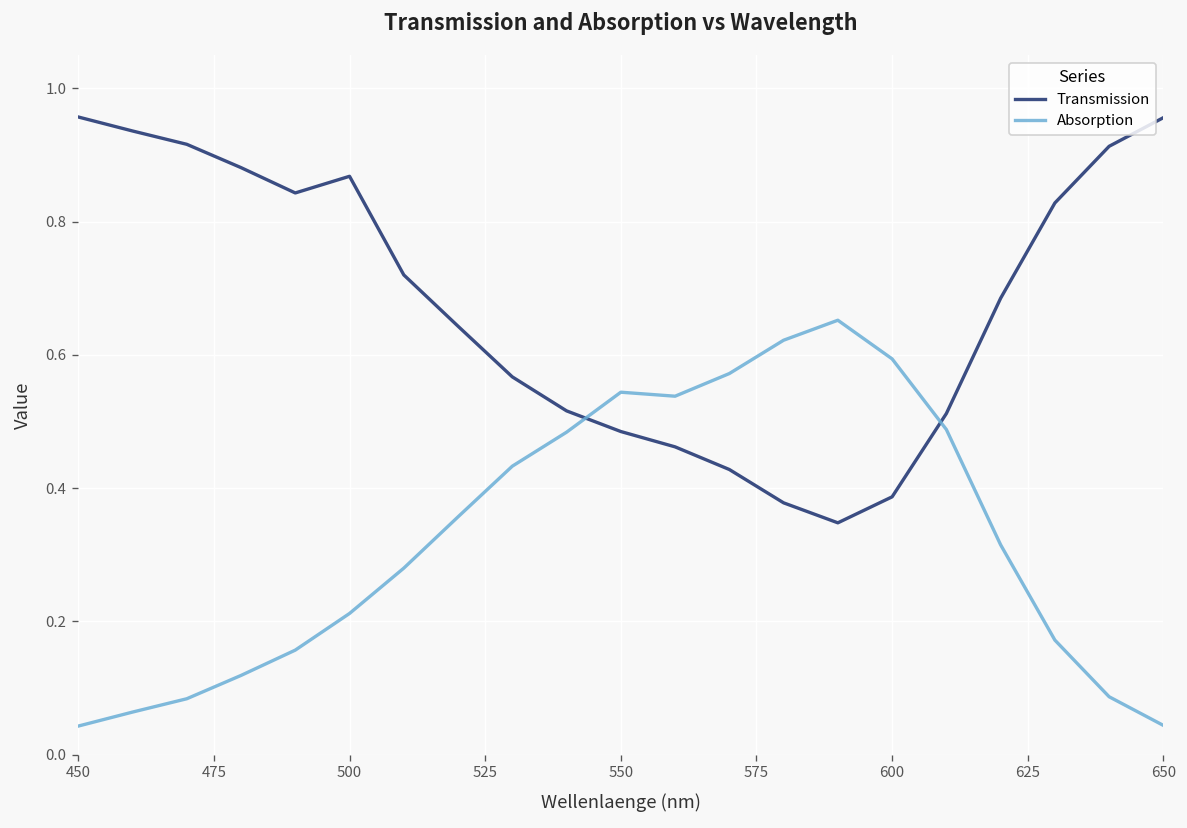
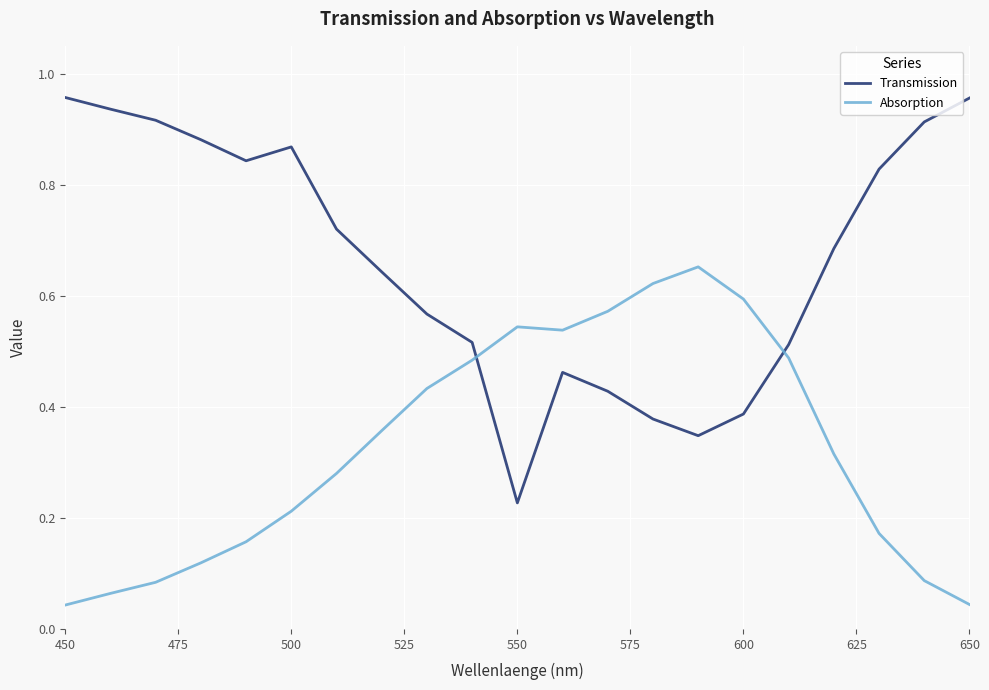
Transmission, 550: 0.49 -> 0.23
